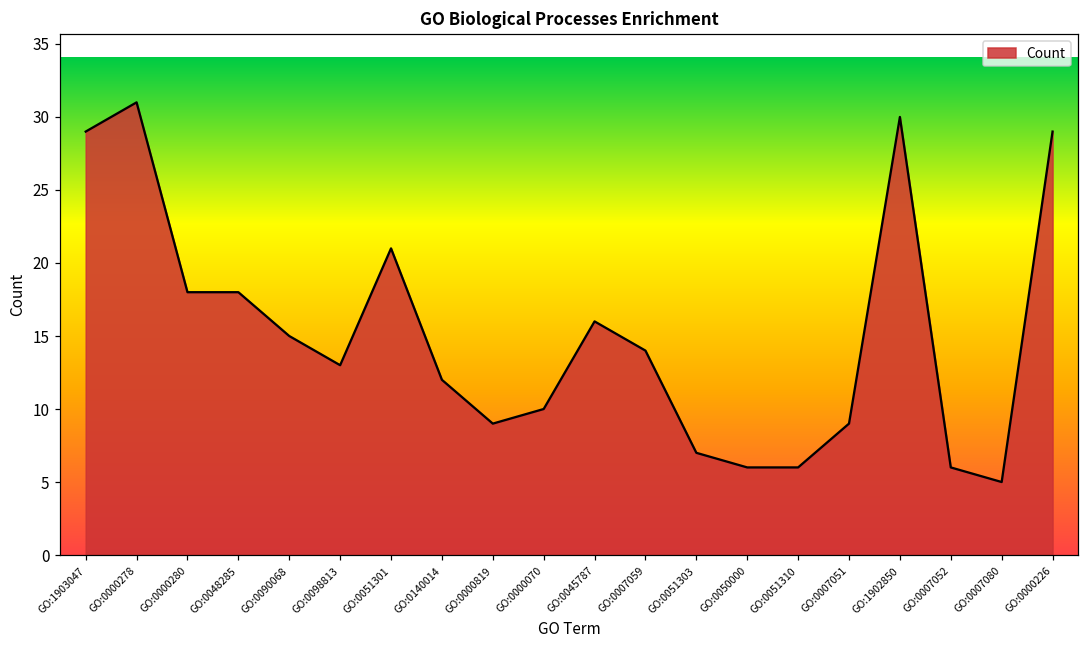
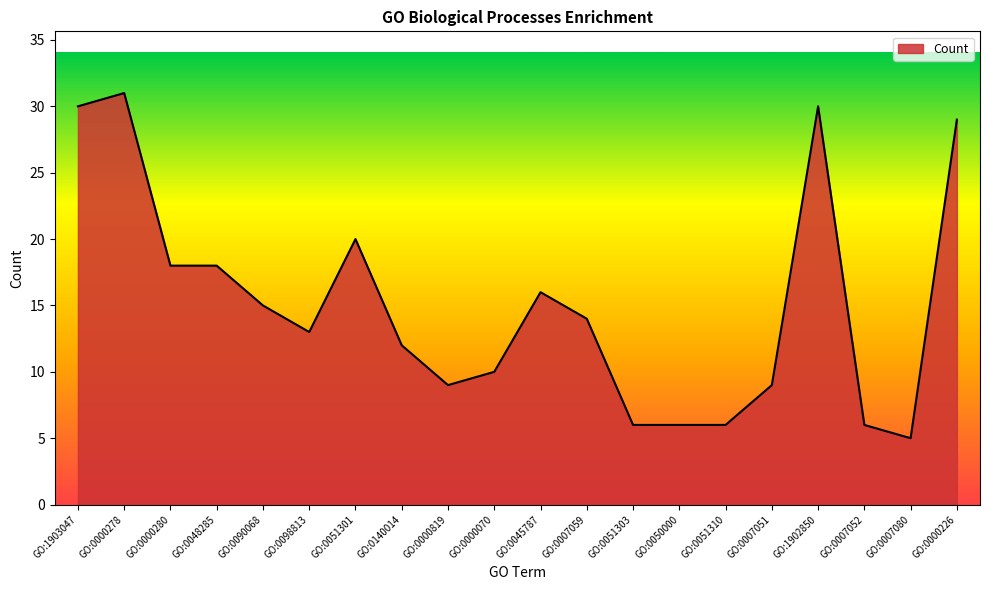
GO:1903047: 29 -> 30
GO:0051301: 21 -> 20
GO:0051303: 7 -> 6
